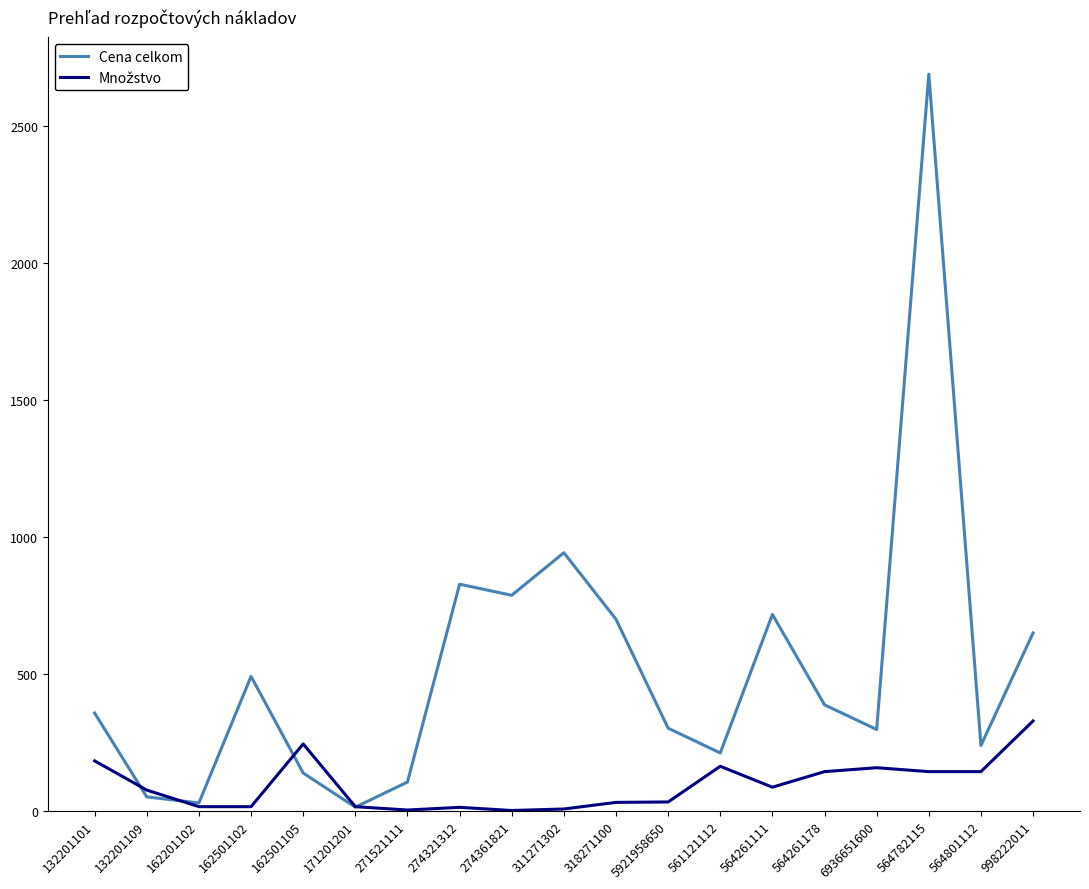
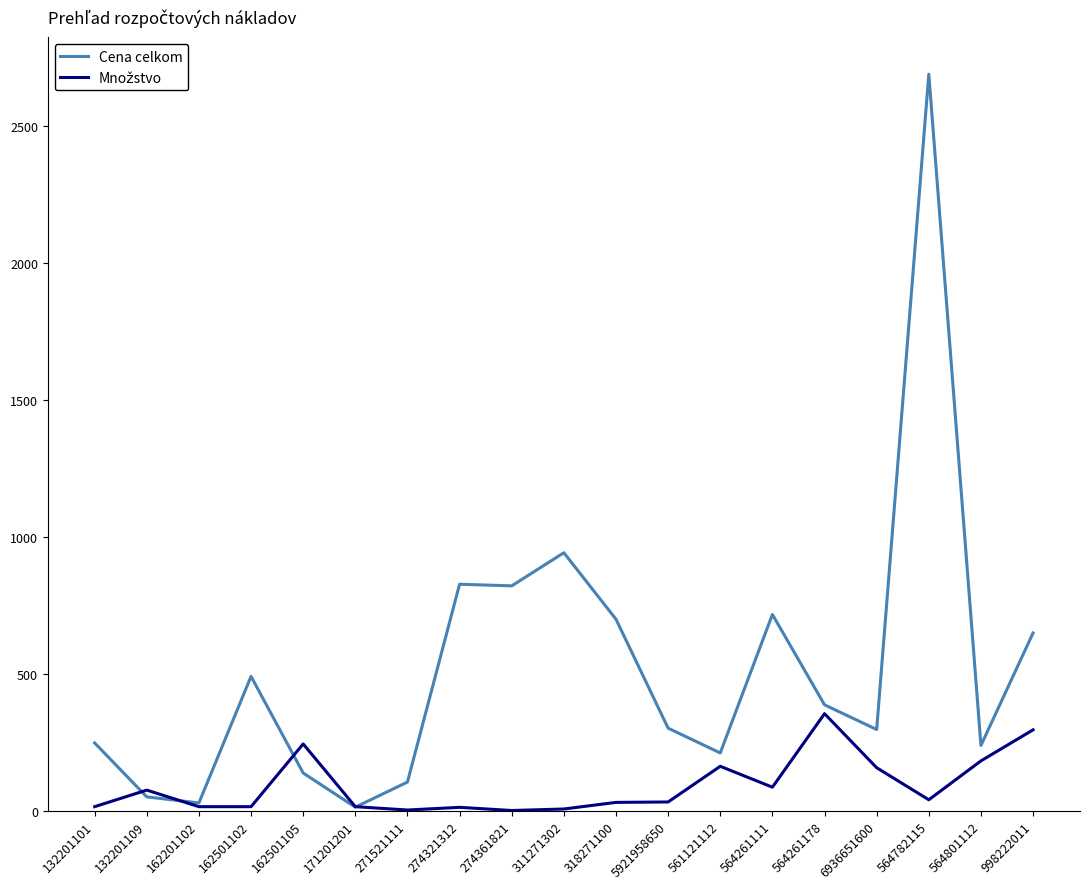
Cena celkom, 132201101: 360 -> 250
Množstvo, 132201101: 180 -> 10
Cena celkom, 274361821: 790 -> 820
Množstvo, 564261178: 140 -> 350
Množstvo, 564782115: 140 -> 40
Množstvo, 564801112: 140 -> 180
Množstvo, 998222011: 330 -> 300
